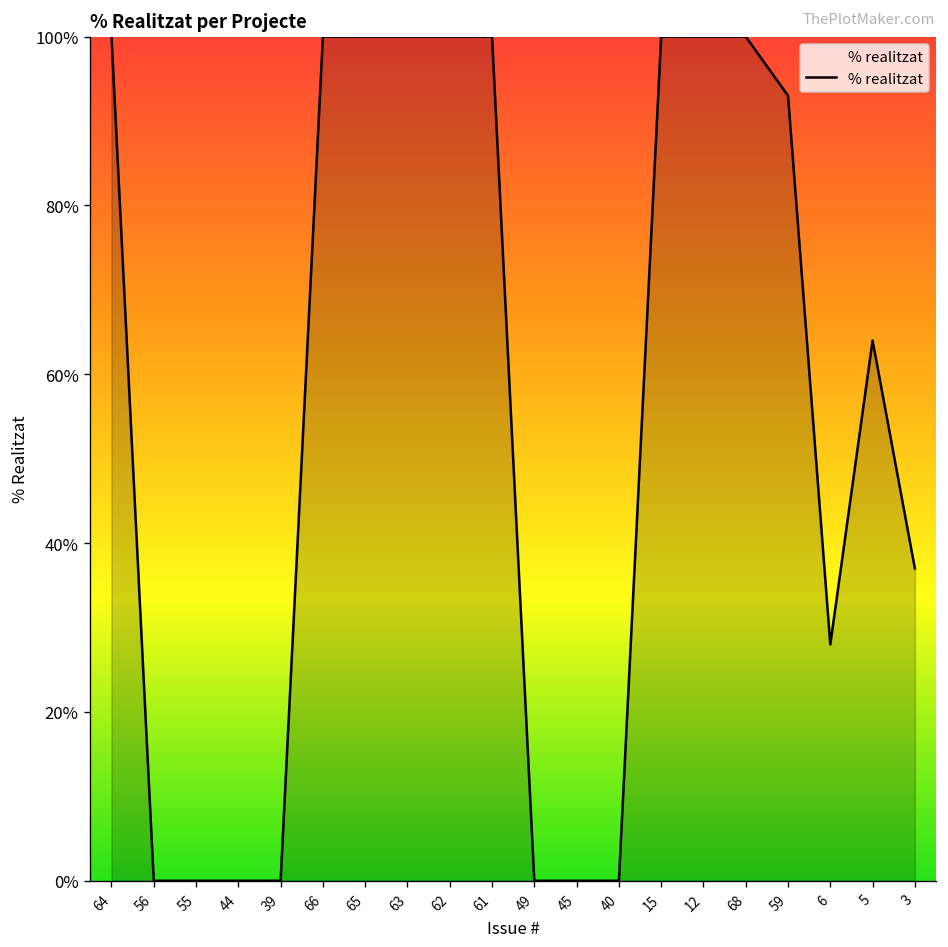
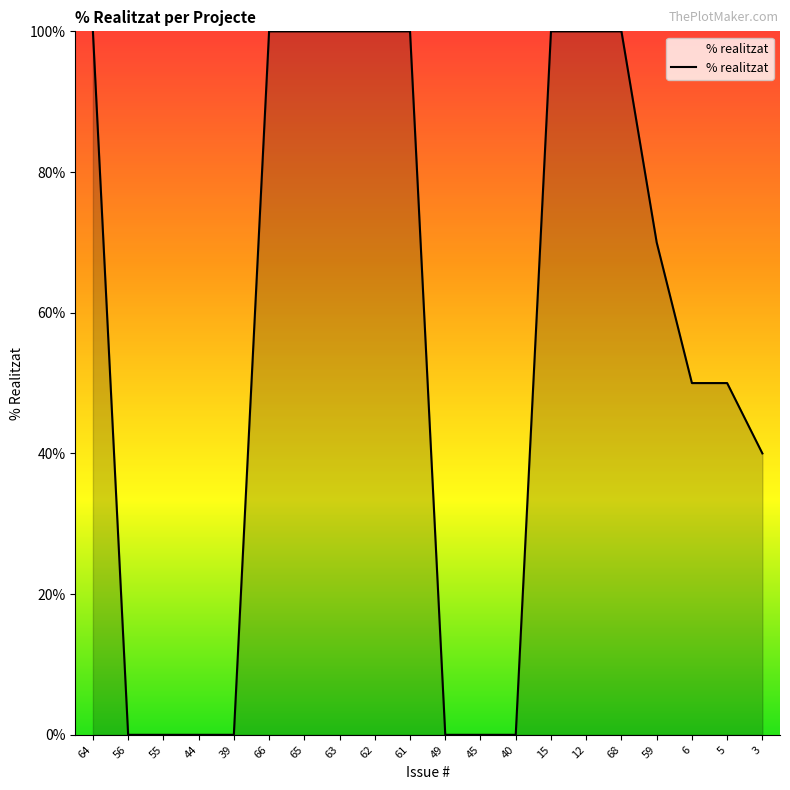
59: 93% -> 70%
6: 28% -> 50%
5: 64% -> 50%
3: 37% -> 40%
